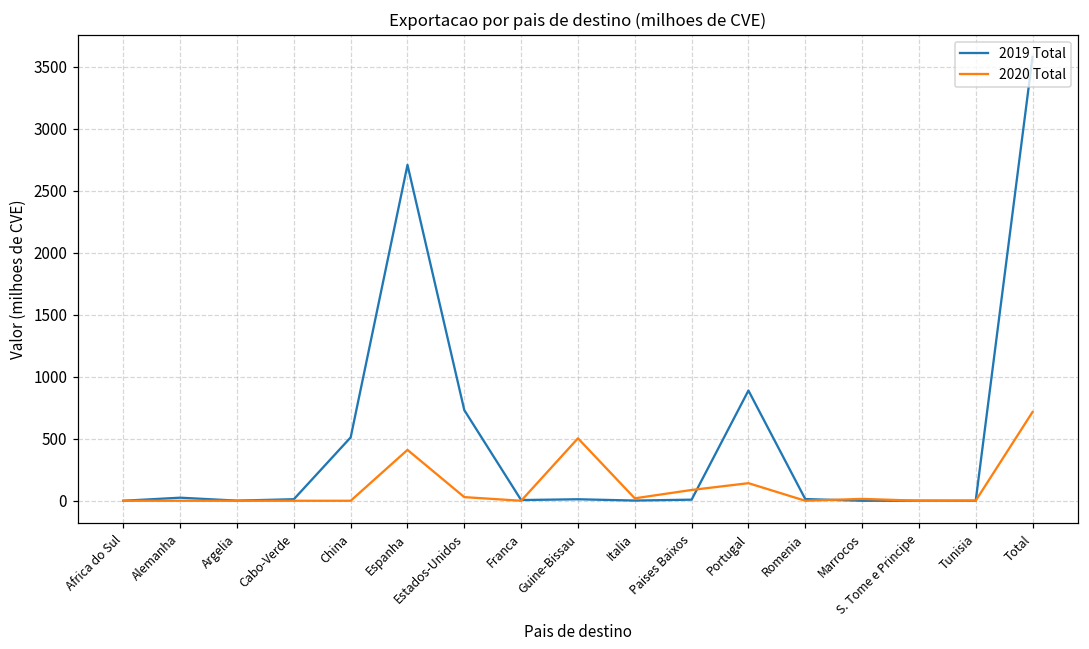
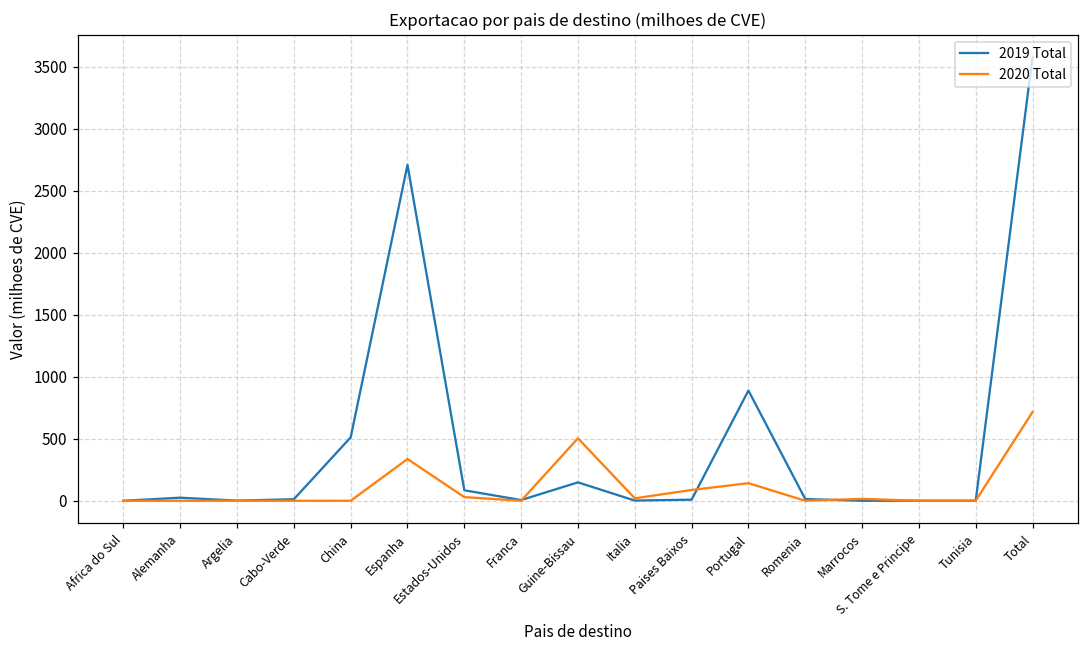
2020 Total, Espanha: 410 -> 340
2019 Total, Estados-Unidos: 730 -> 80
2019 Total, Guine-Bissau: 10 -> 150
